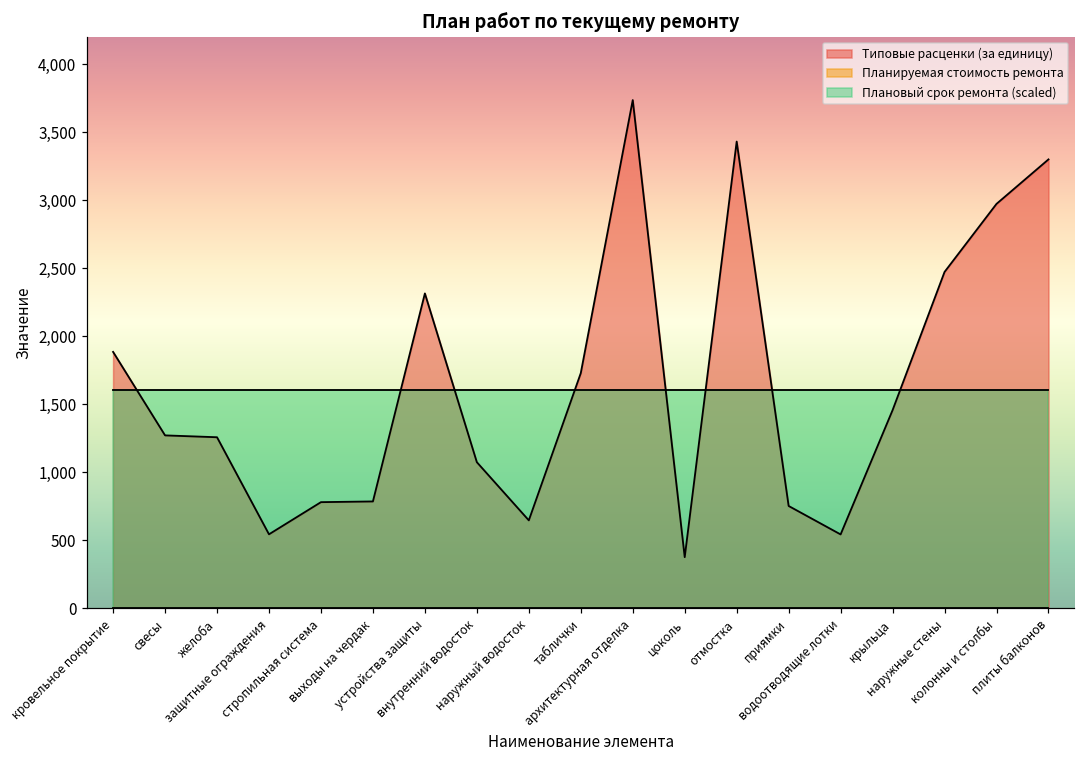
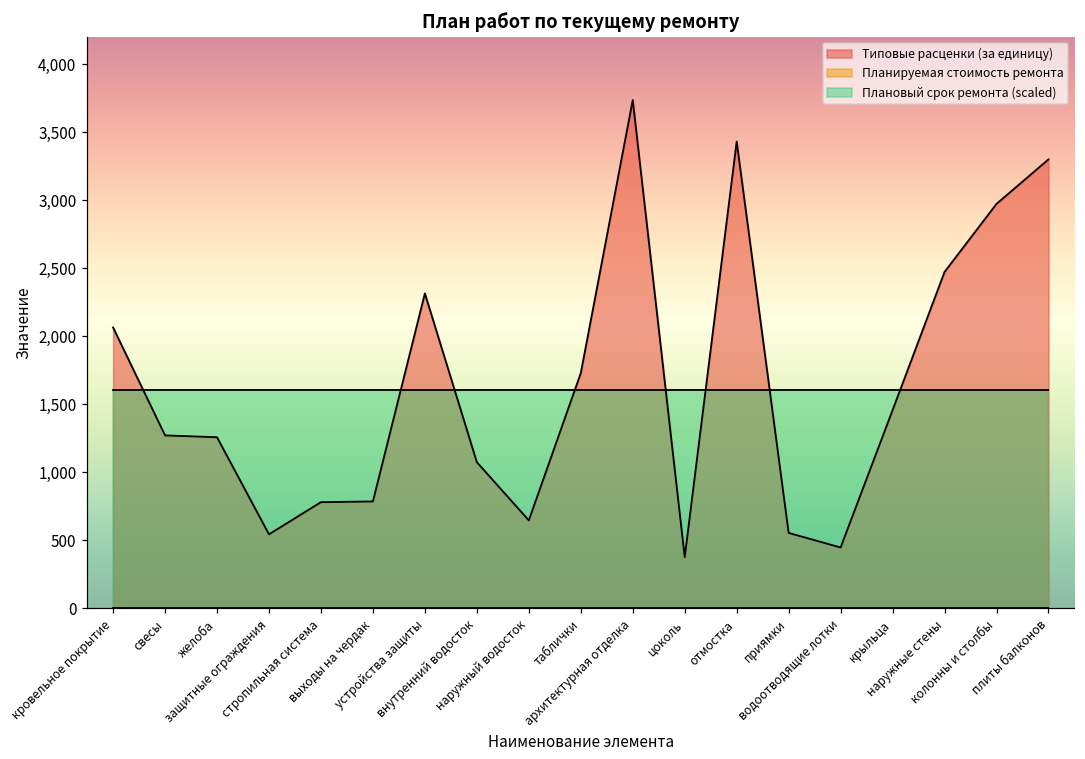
Типовые расценки (за единицу), кровельное покрытие: 1,880 -> 2,060
Типовые расценки (за единицу), приямки: 750 -> 550
Типовые расценки (за единицу), водоотводящие лотки: 540 -> 450
